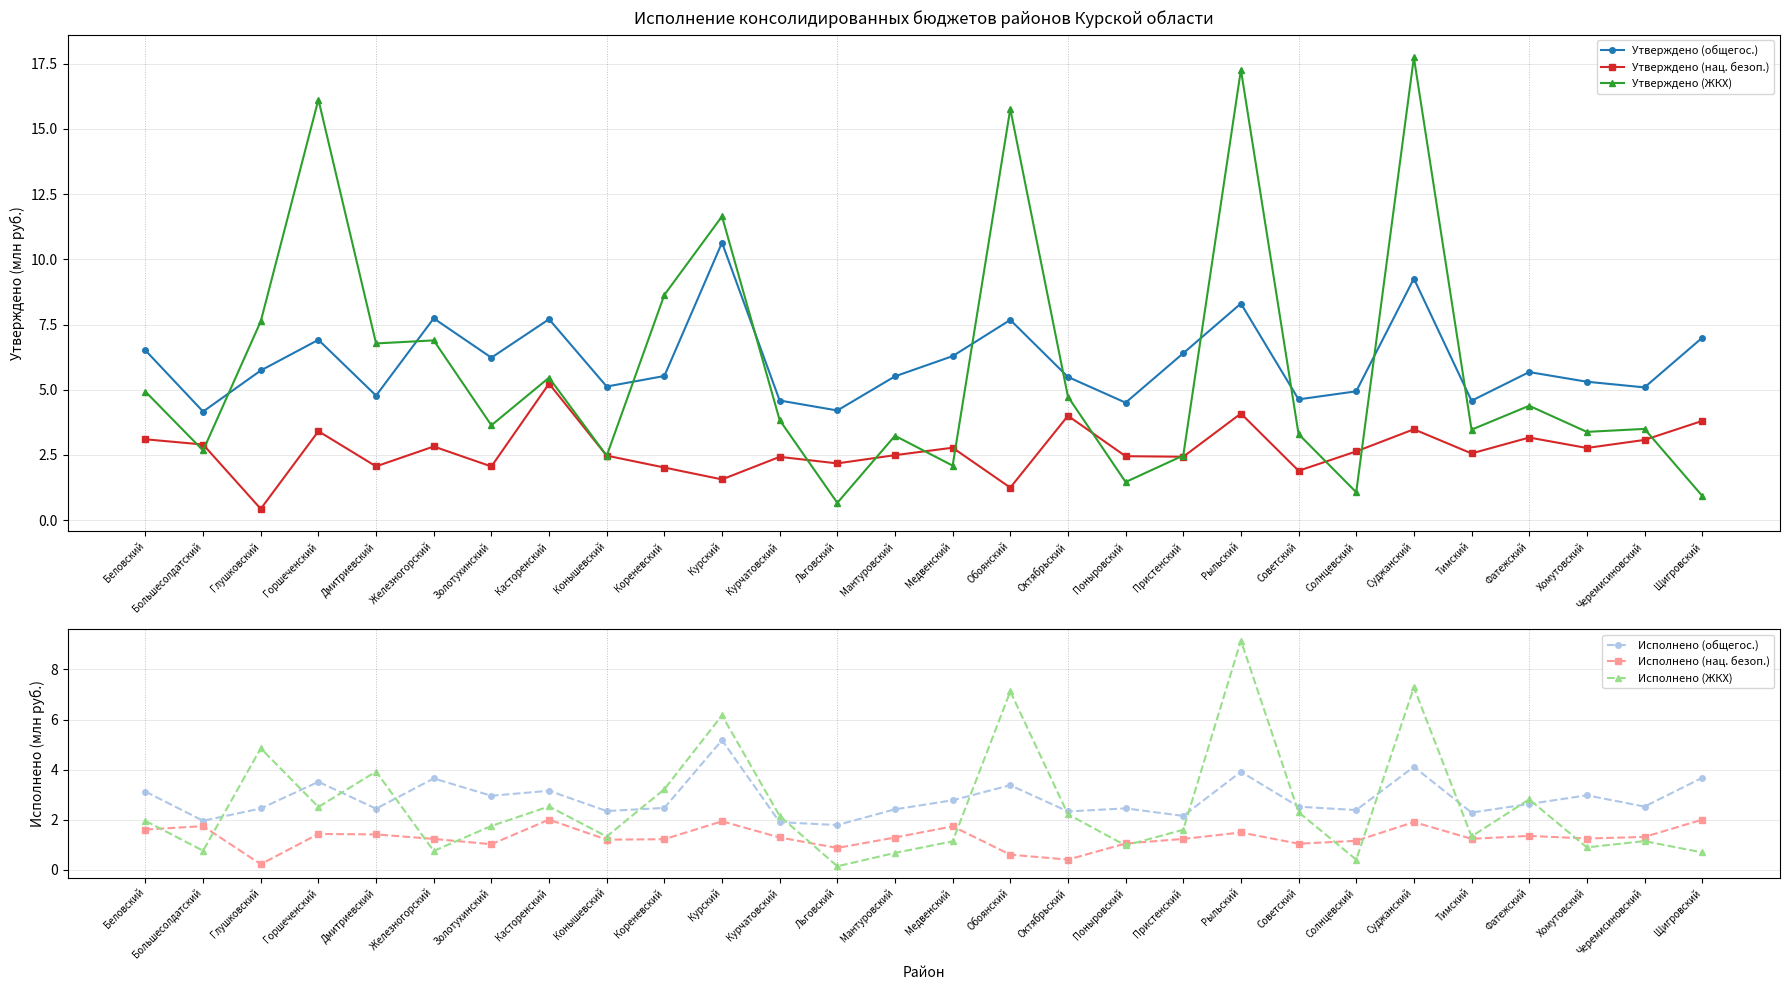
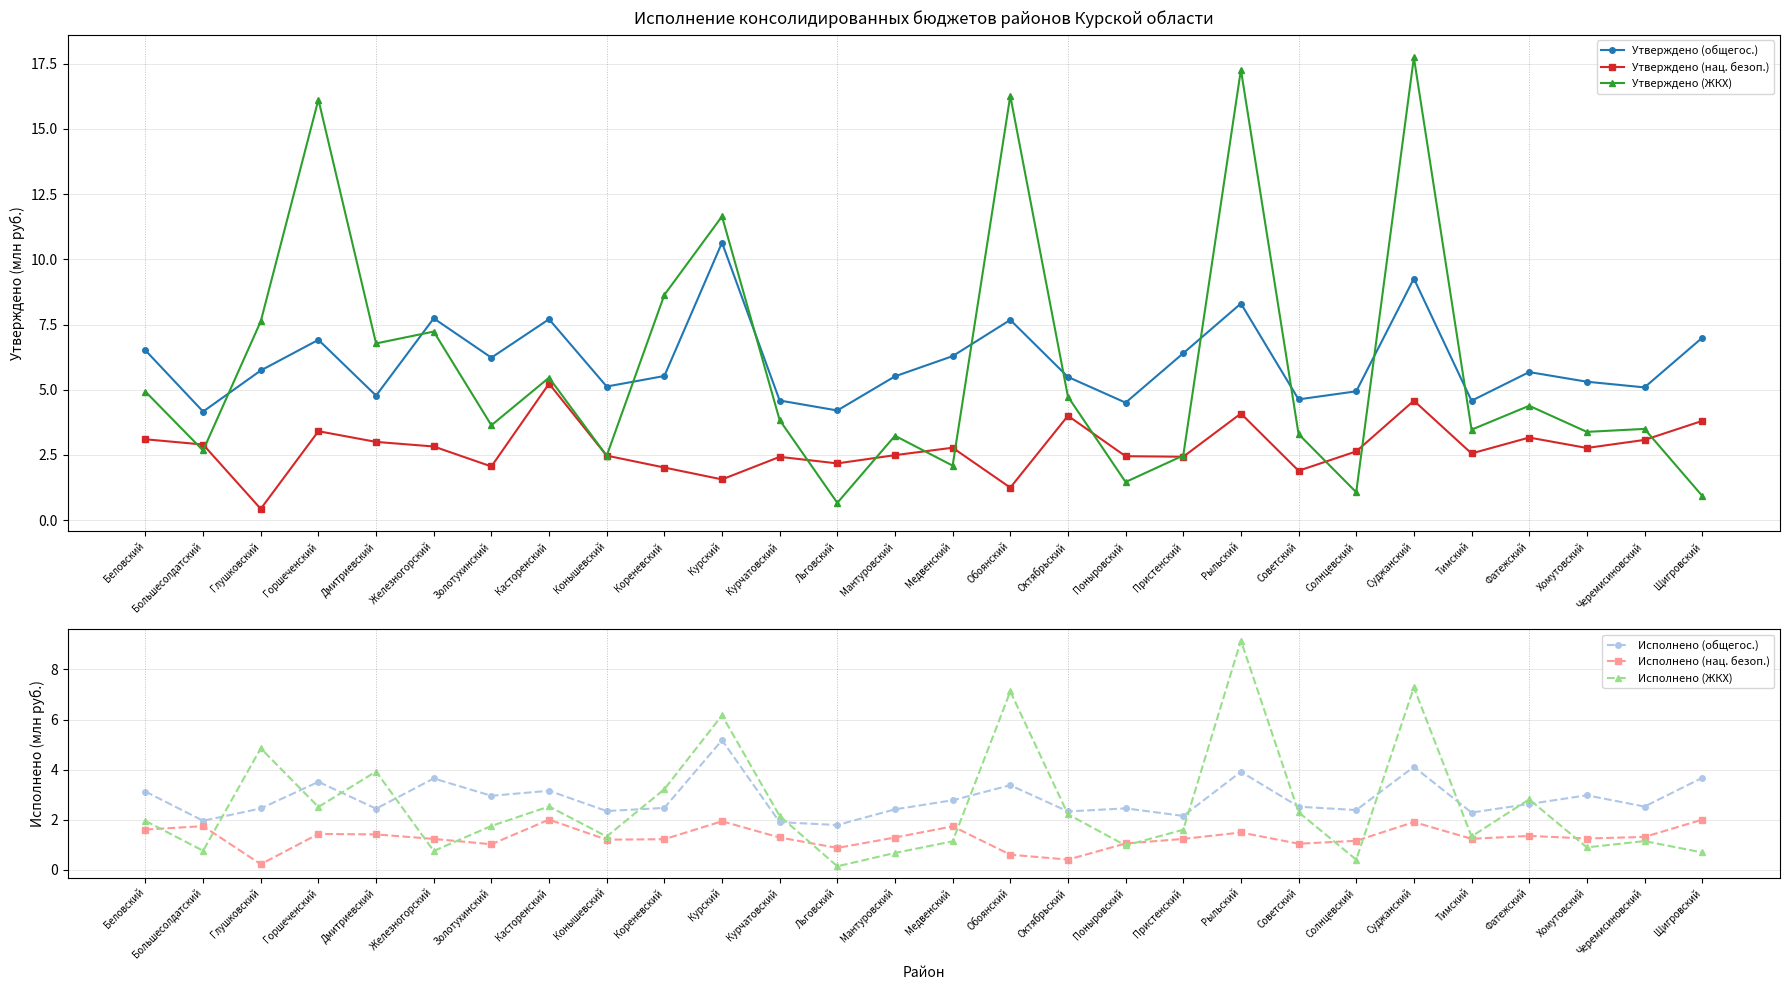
Исполнение консолидированных бюджетов районов Курской области, Утверждено (нац. безоп.), Дмитриевский: 2.1 -> 3.0
Исполнение консолидированных бюджетов районов Курской области, Утверждено (ЖКХ), Железногорский: 6.9 -> 7.2
Исполнение консолидированных бюджетов районов Курской области, Утверждено (ЖКХ), Обоянский: 15.8 -> 16.3
Исполнение консолидированных бюджетов районов Курской области, Утверждено (нац. безоп.), Суджанский: 3.5 -> 4.6
